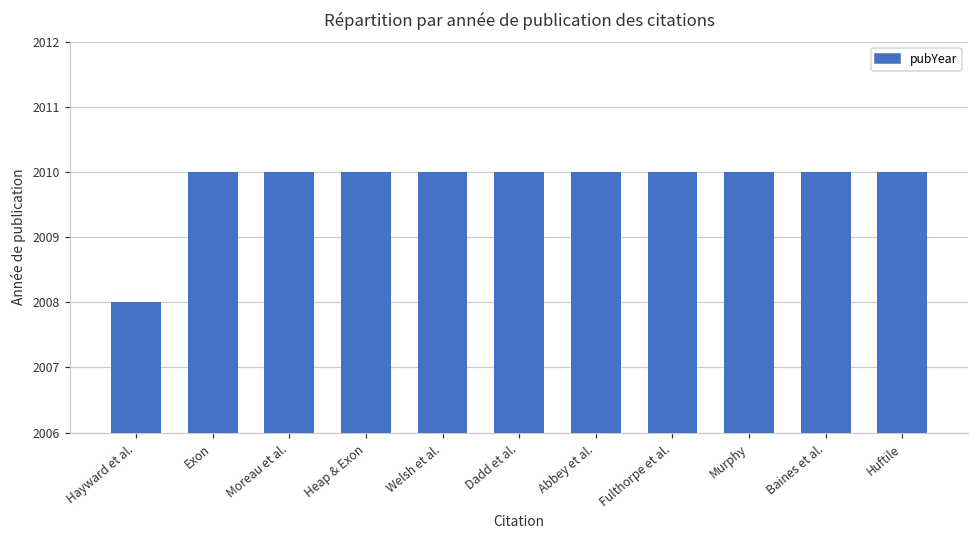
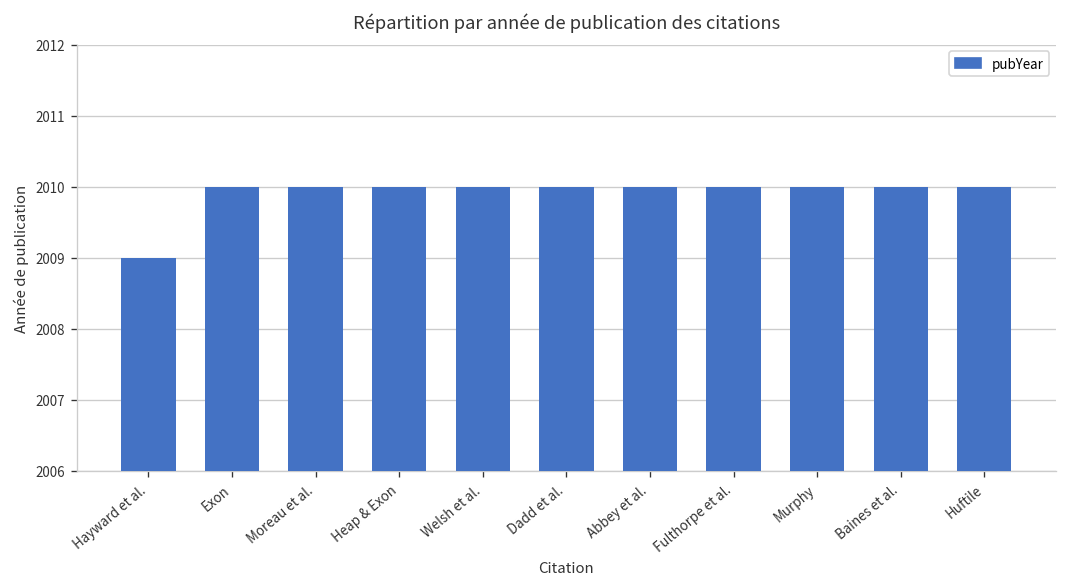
Hayward et al.: 2008 -> 2009
